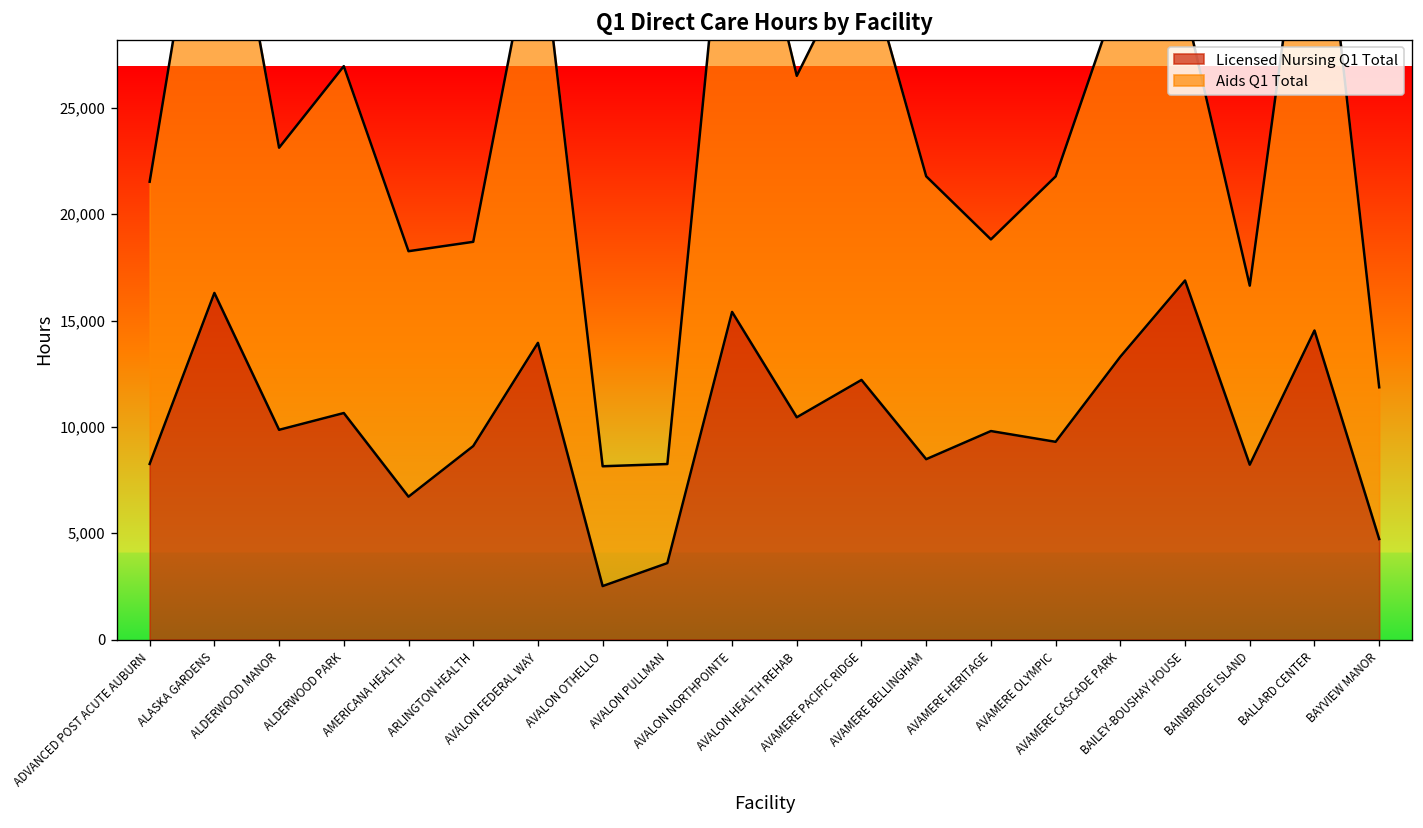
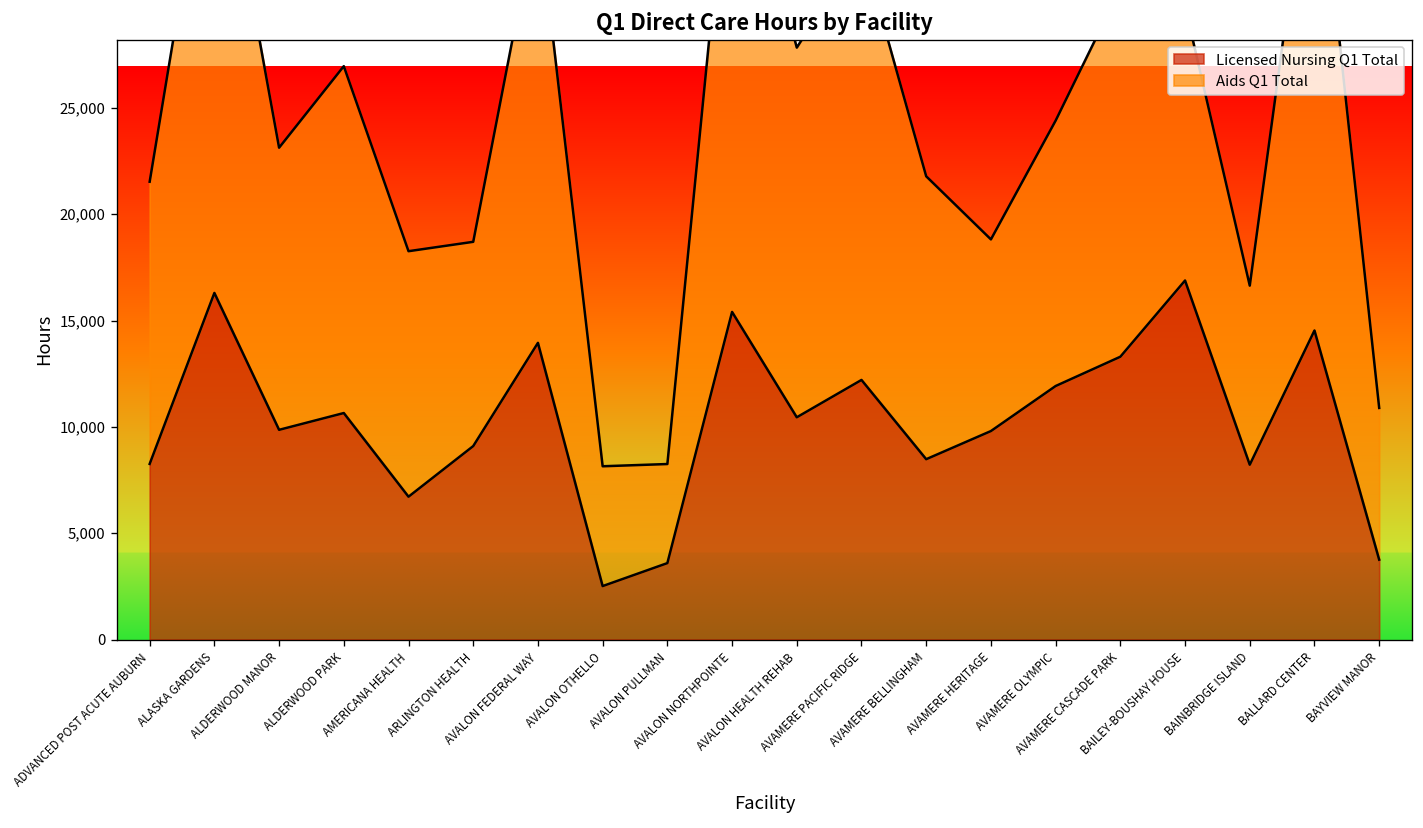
Aids Q1 Total, AVALON HEALTH REHAB: 16,100 -> 17,400
Licensed Nursing Q1 Total, AVAMERE OLYMPIC: 9,300 -> 11,900
Licensed Nursing Q1 Total, BAYVIEW MANOR: 4,700 -> 3,800
